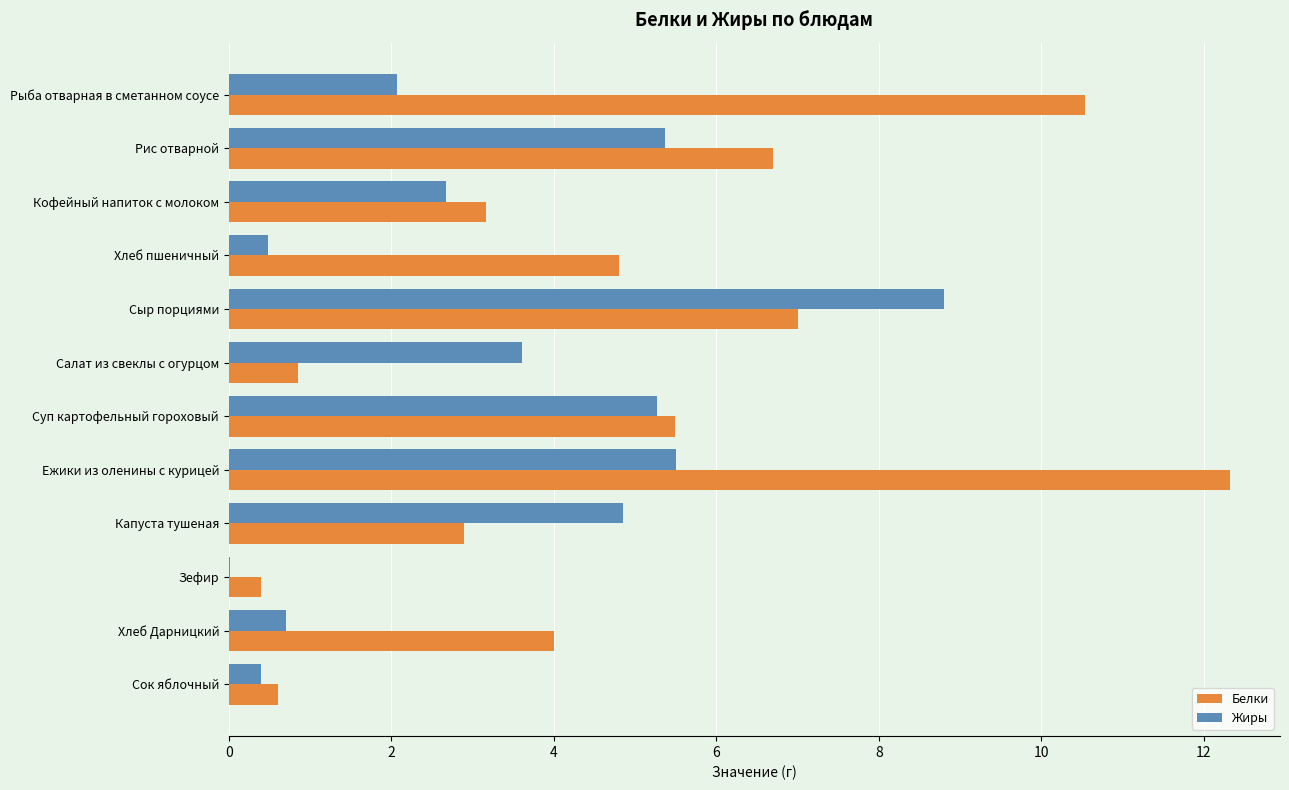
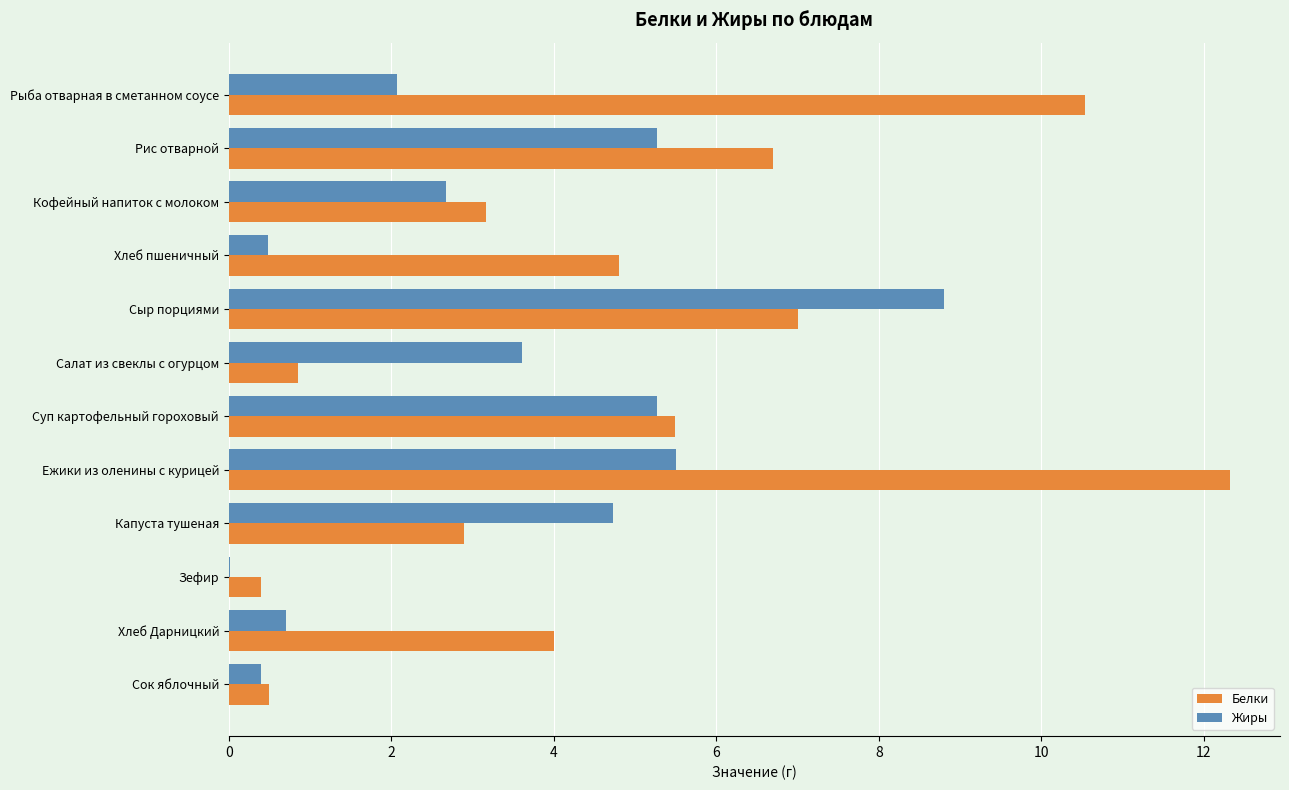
Жиры, Рис отварной: 5.4 -> 5.3
Жиры, Капуста тушеная: 4.9 -> 4.7
Белки, Сок яблочный: 0.6 -> 0.5
